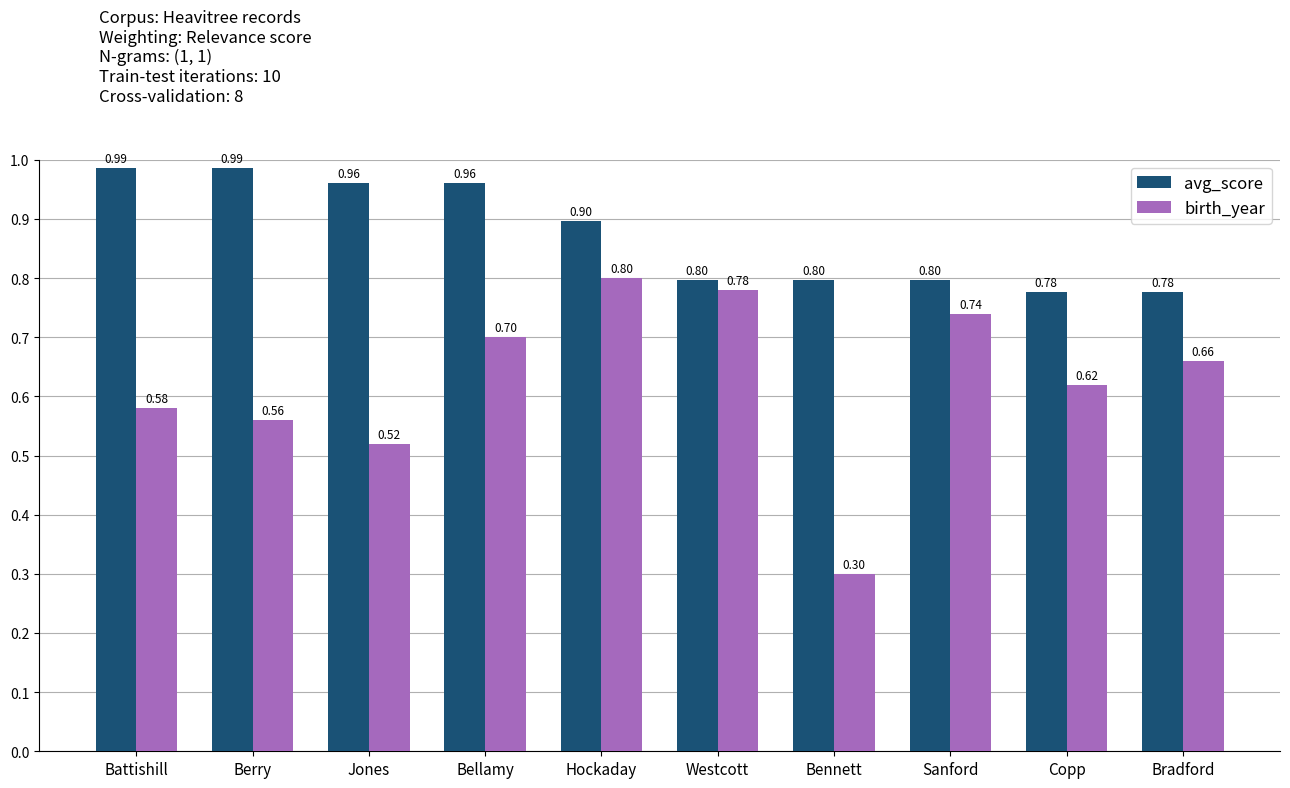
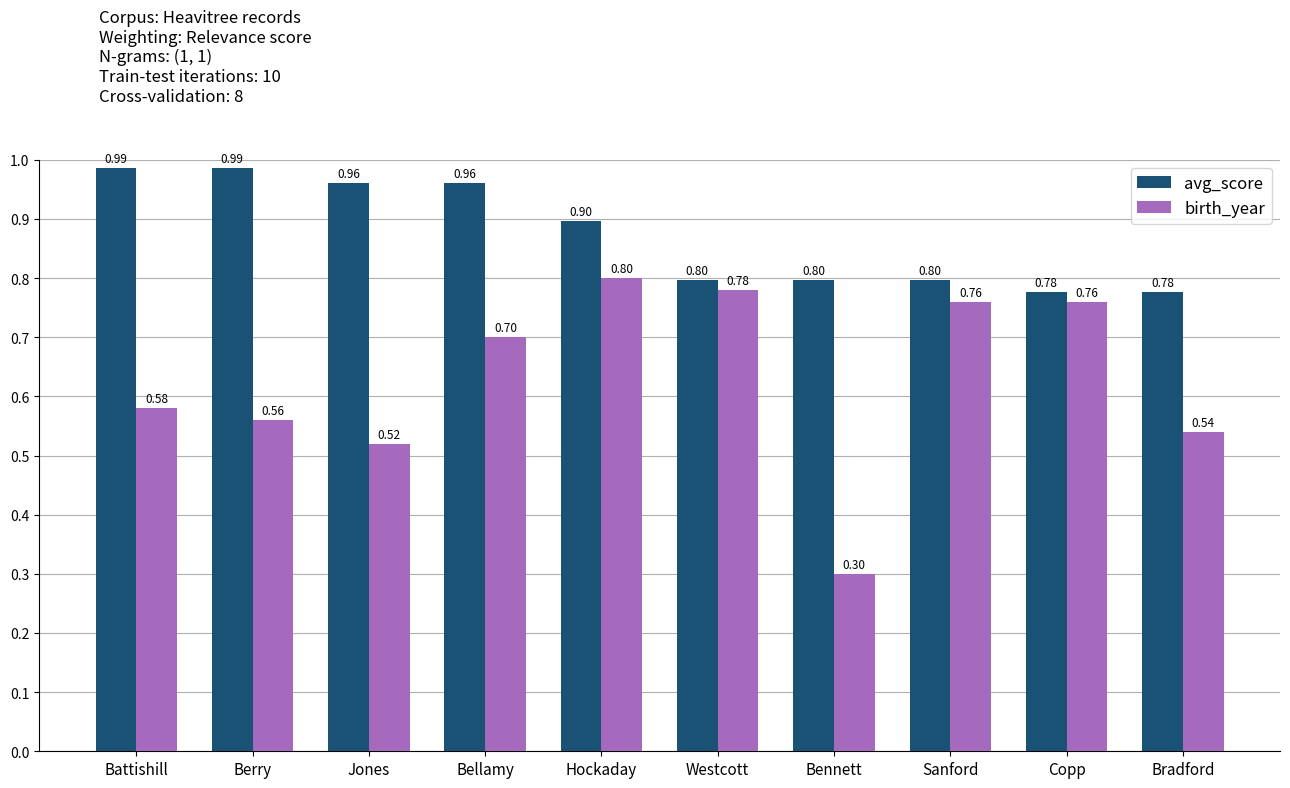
birth_year, Sanford: 0.74 -> 0.76
birth_year, Copp: 0.62 -> 0.76
birth_year, Bradford: 0.66 -> 0.54
